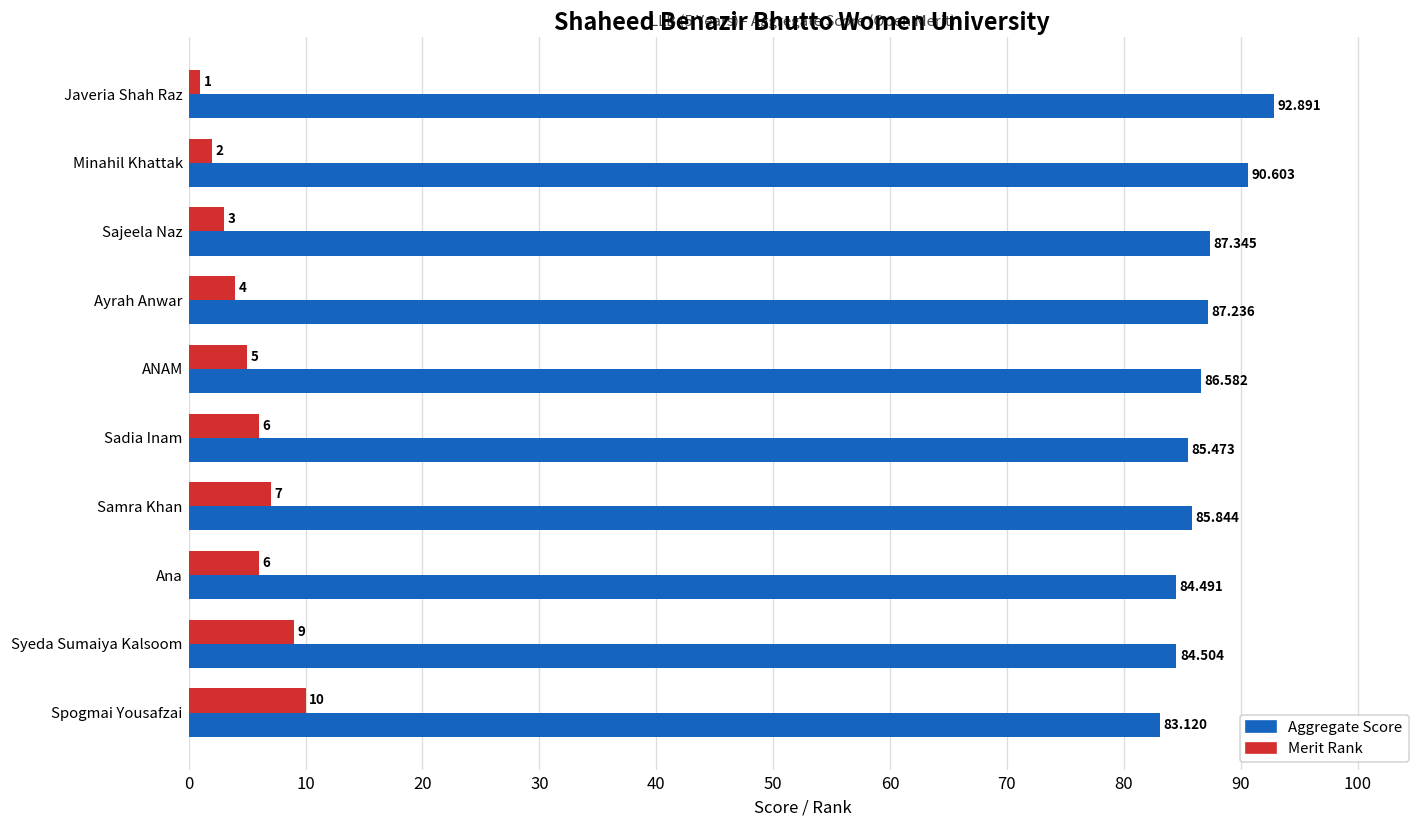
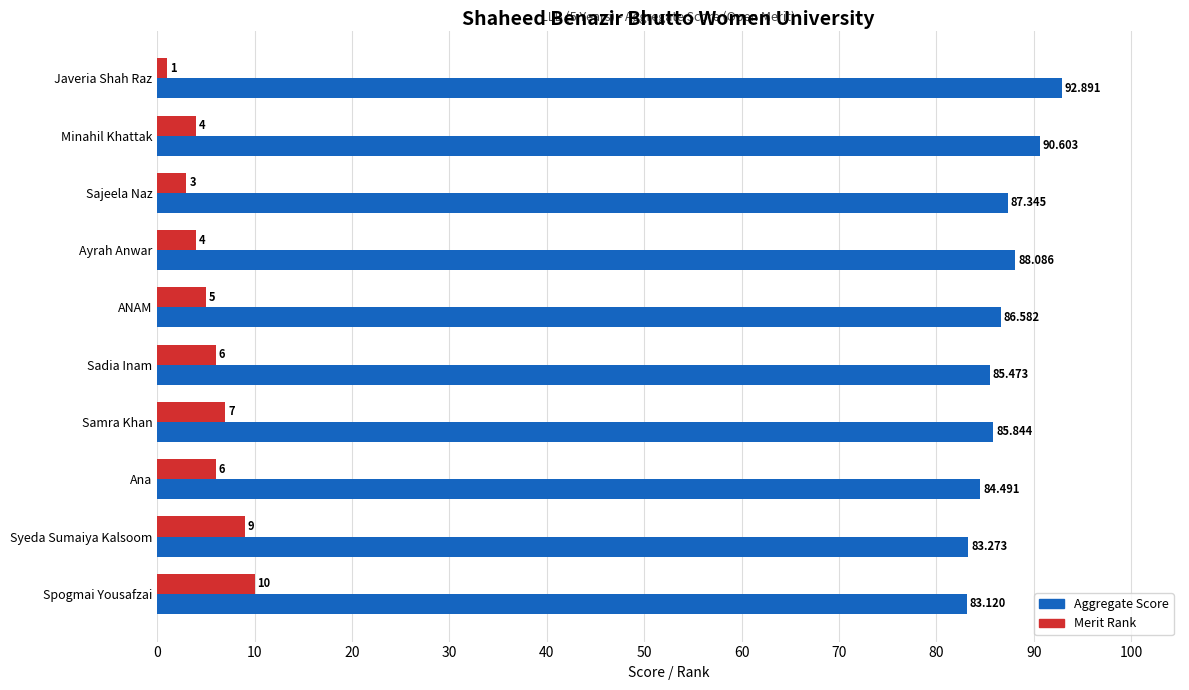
Merit Rank, Minahil Khattak: 2 -> 4
Aggregate Score, Ayrah Anwar: 87.236 -> 88.086
Aggregate Score, Syeda Sumaiya Kalsoom: 84.504 -> 83.273
